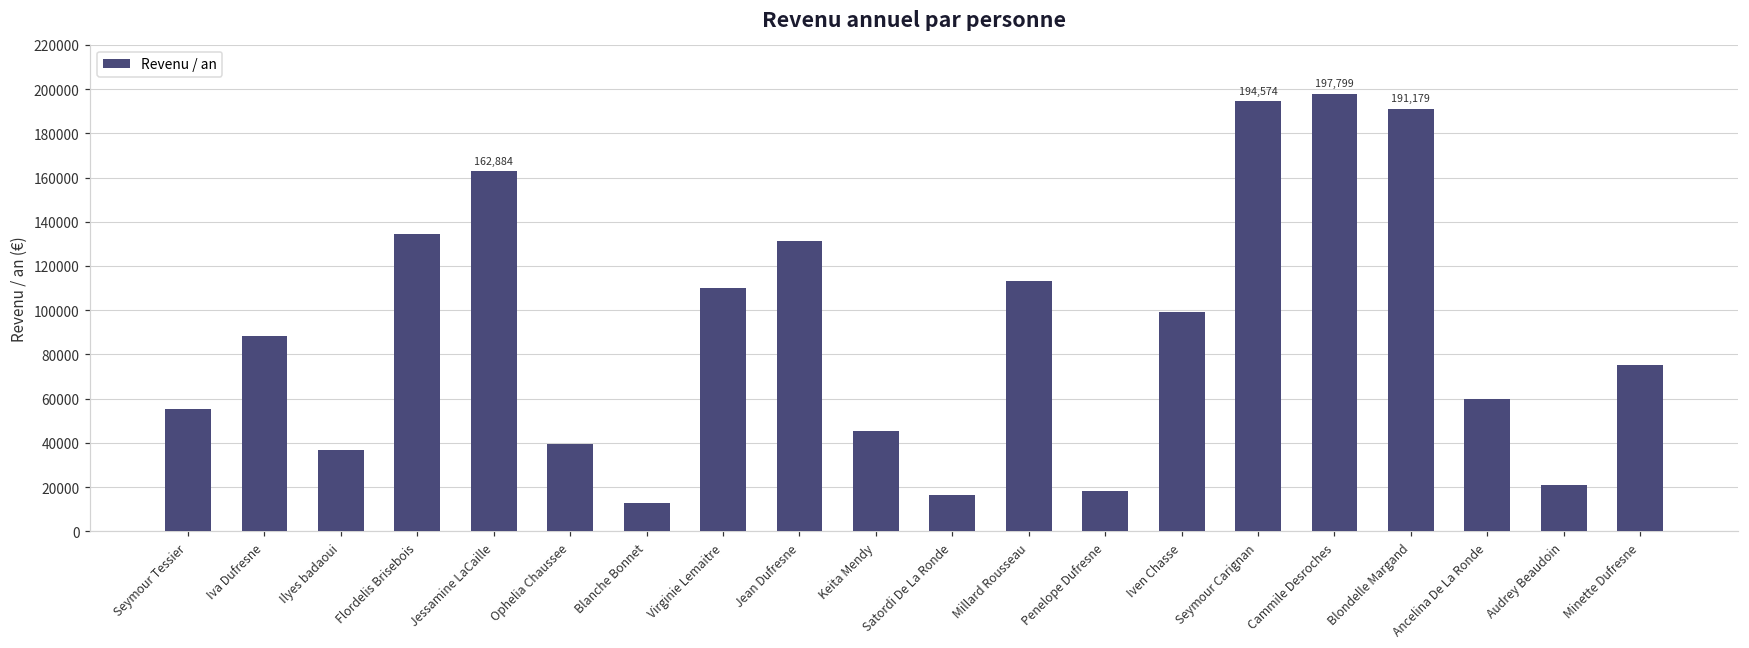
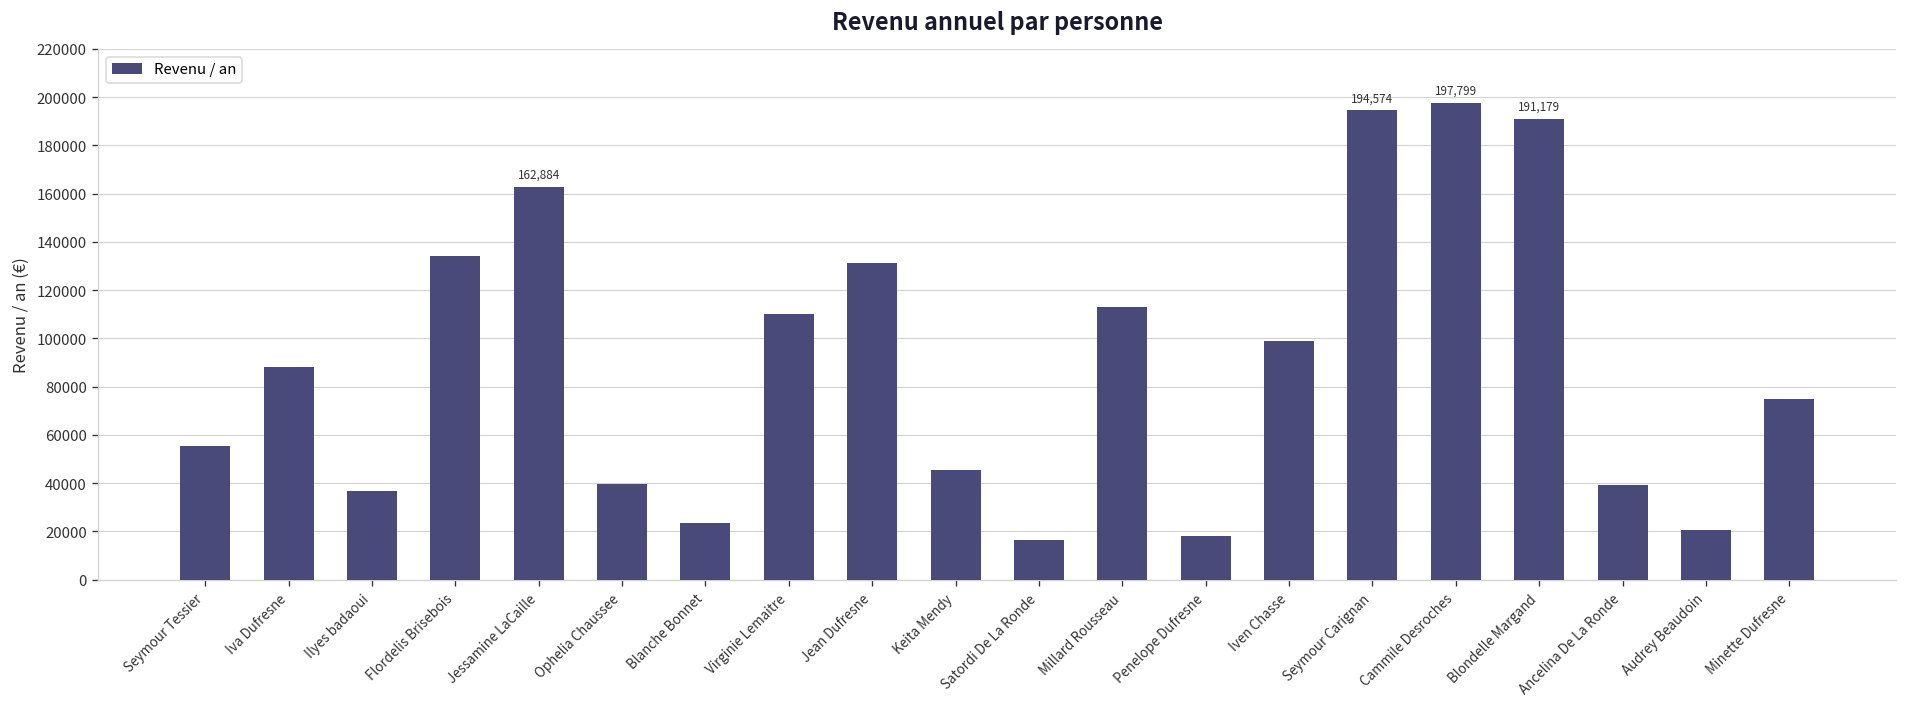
Blanche Bonnet: 13000 -> 23000
Ancelina De La Ronde: 60000 -> 39000
